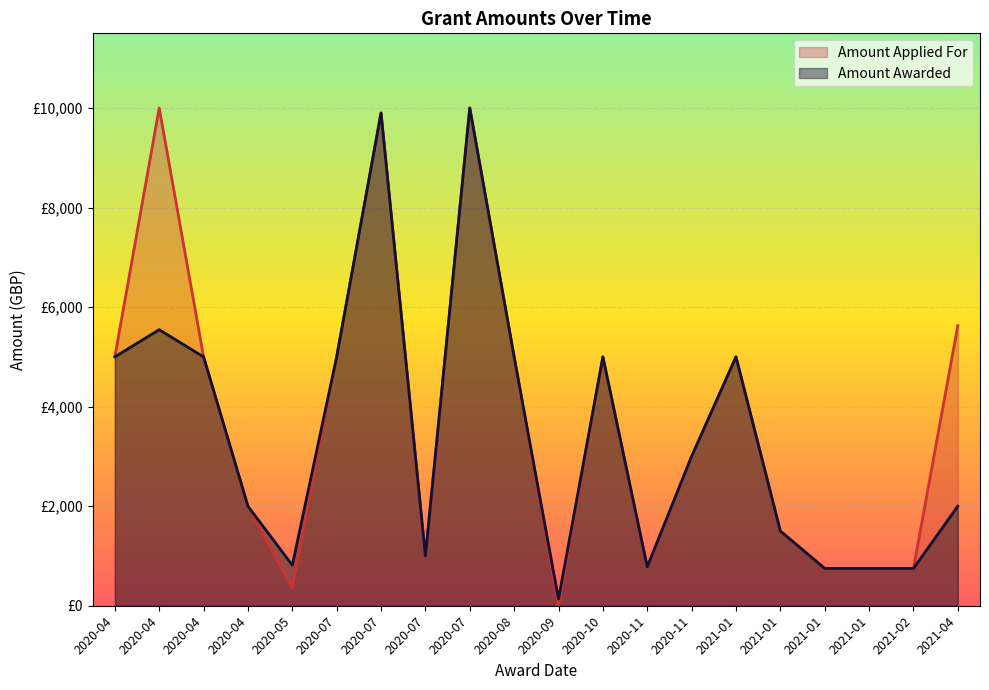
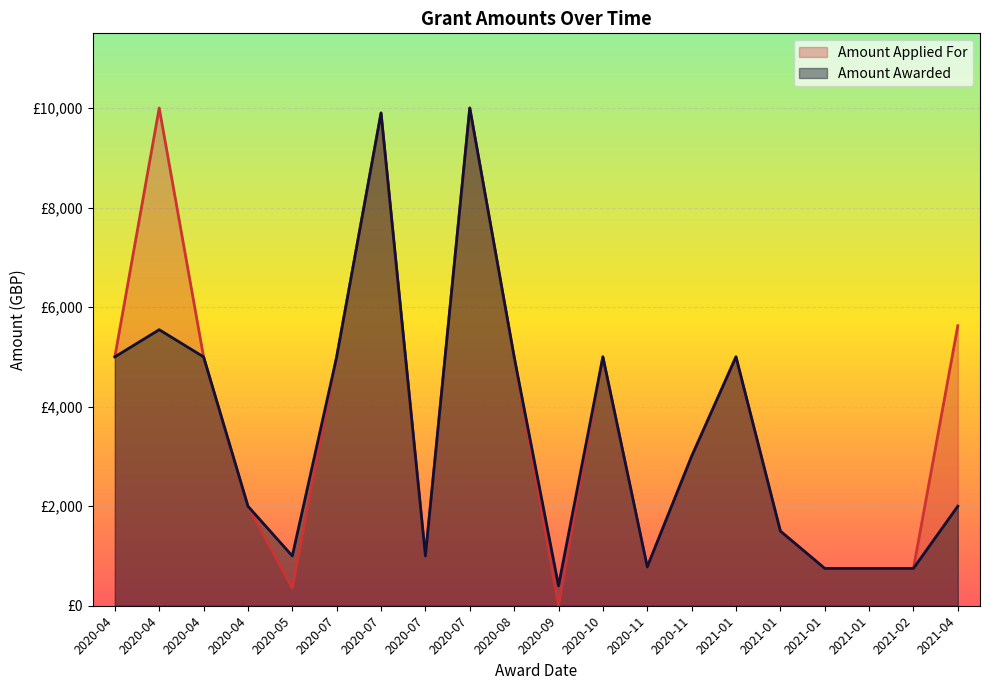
Amount Awarded, 2020-05: £800 -> £1,000
Amount Awarded, 2020-09: £100 -> £400
